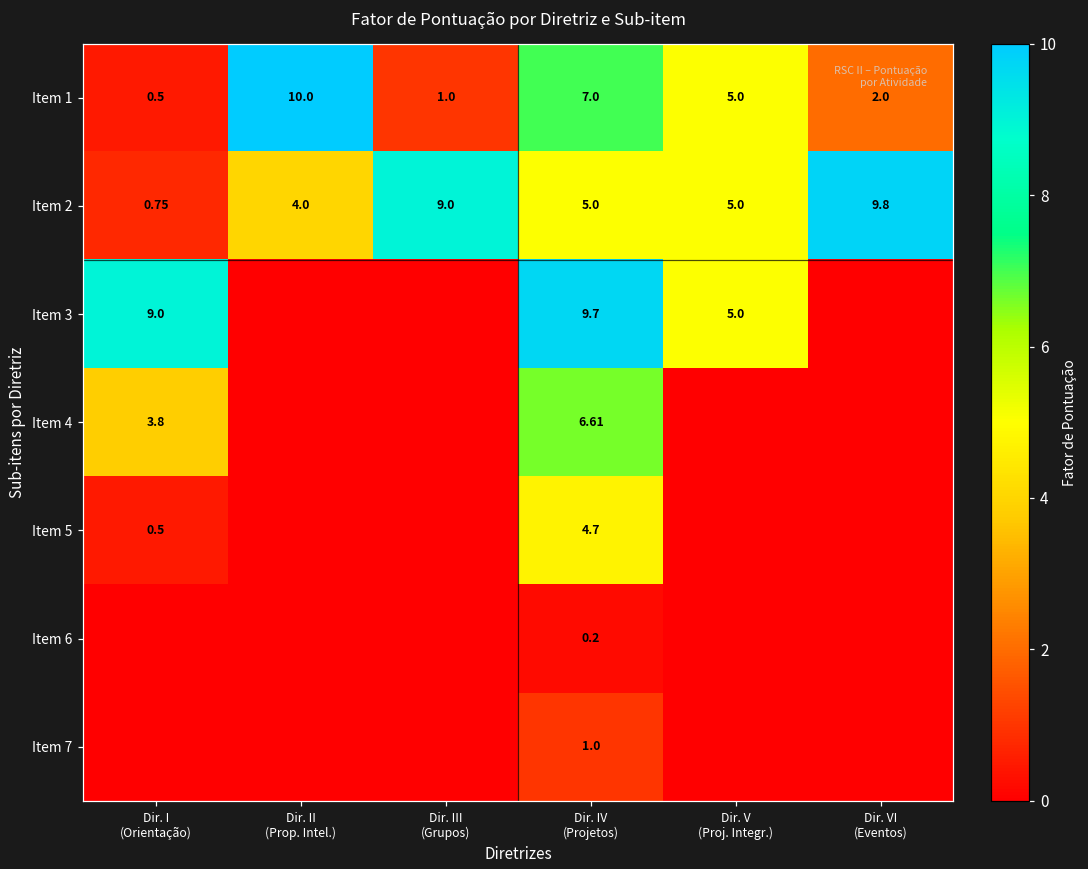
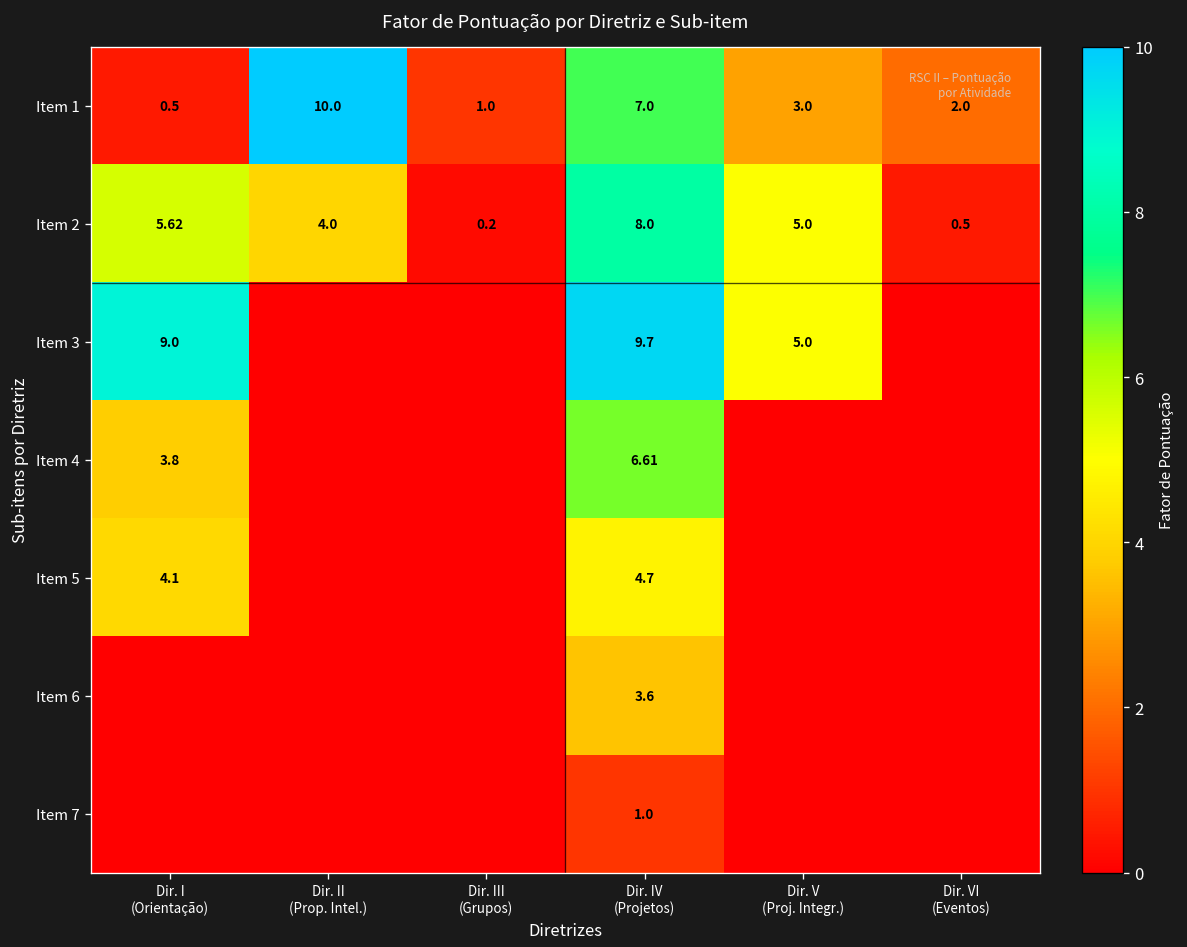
Item 1, Dir. V (Proj. Integr.): 5.0 -> 3.0
Item 2, Dir. I (Orientação): 0.75 -> 5.62
Item 2, Dir. III (Grupos): 9.0 -> 0.2
Item 2, Dir. IV (Projetos): 5.0 -> 8.0
Item 2, Dir. VI (Eventos): 9.8 -> 0.5
Item 5, Dir. I (Orientação): 0.5 -> 4.1
Item 6, Dir. IV (Projetos): 0.2 -> 3.6
